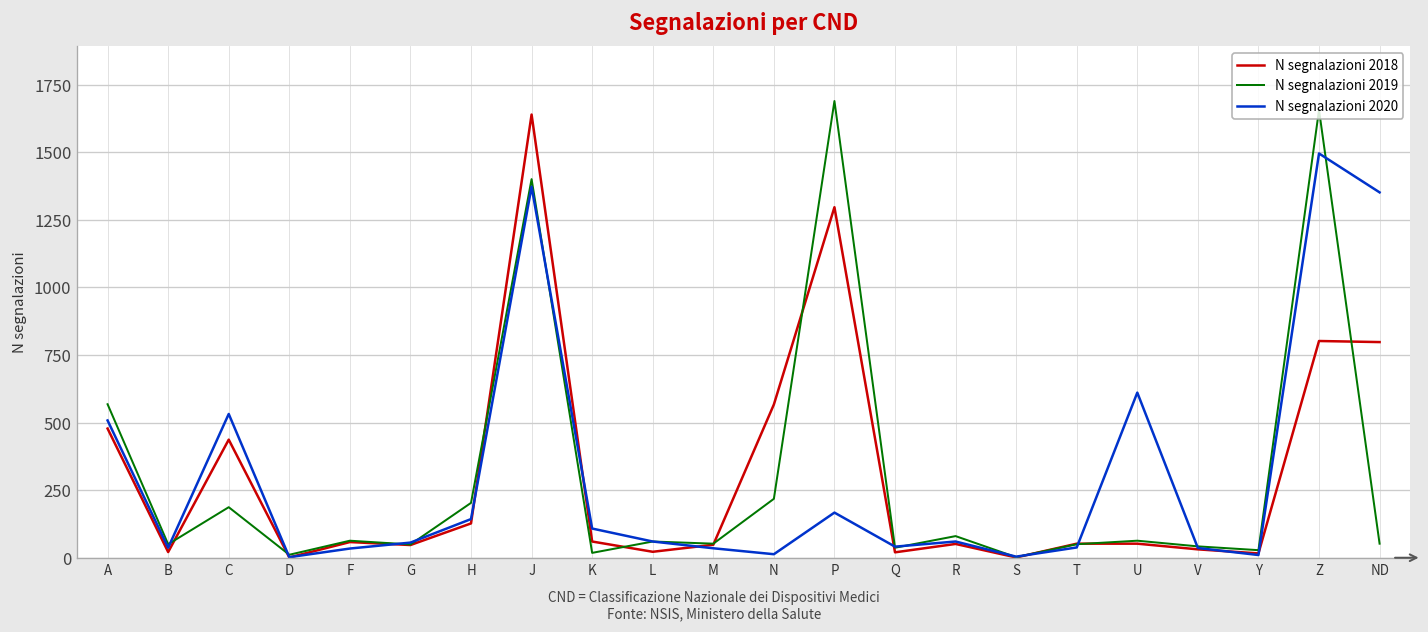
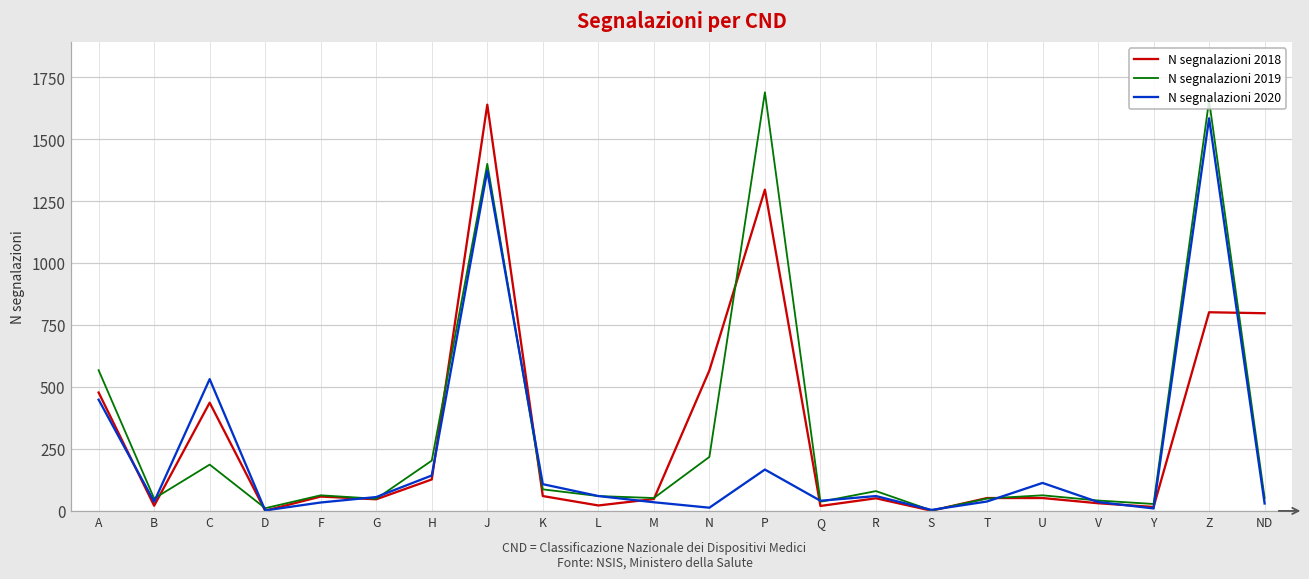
N segnalazioni 2020, A: 510 -> 450
N segnalazioni 2019, K: 20 -> 90
N segnalazioni 2020, U: 610 -> 110
N segnalazioni 2020, Z: 1500 -> 1590
N segnalazioni 2020, ND: 1350 -> 30
